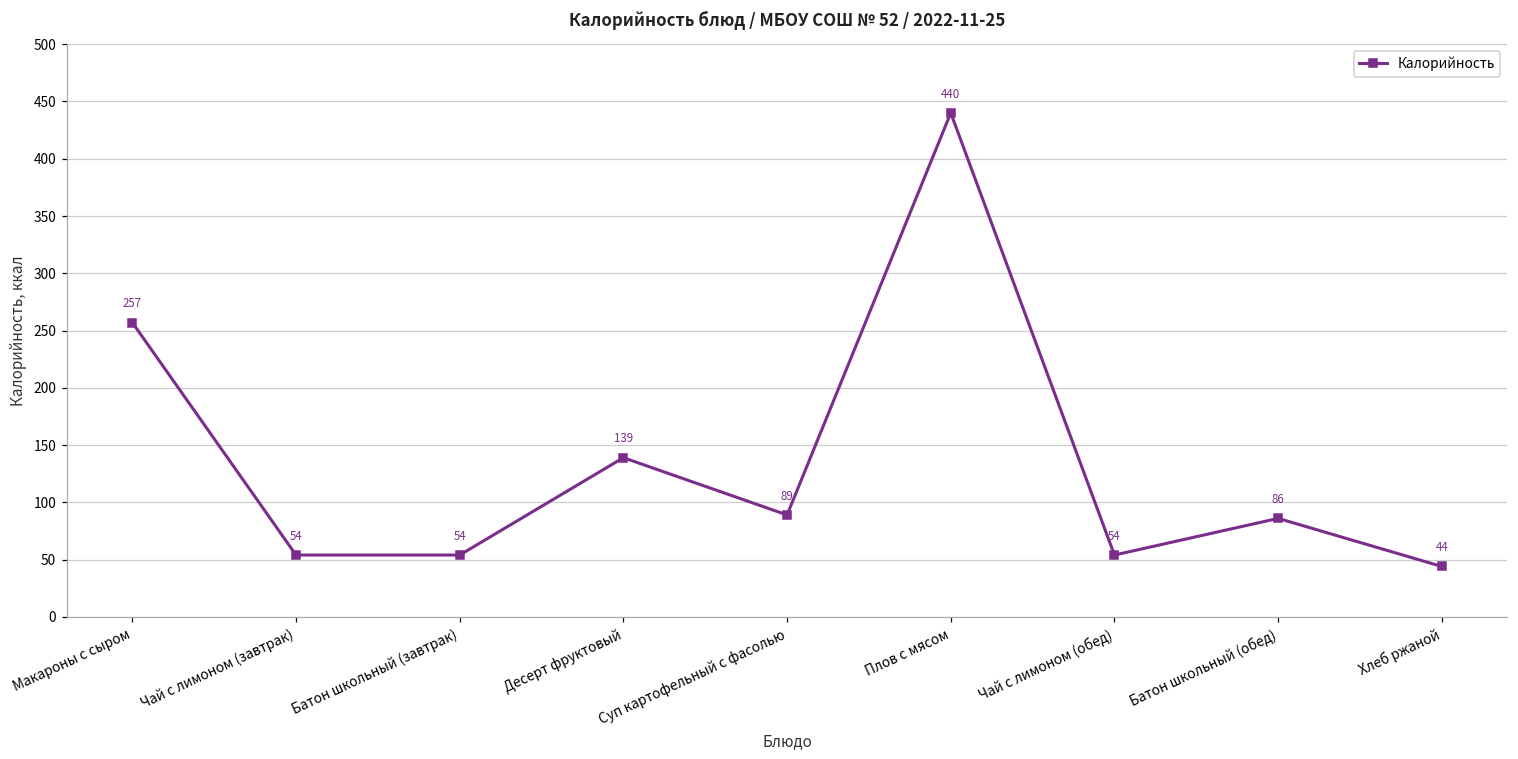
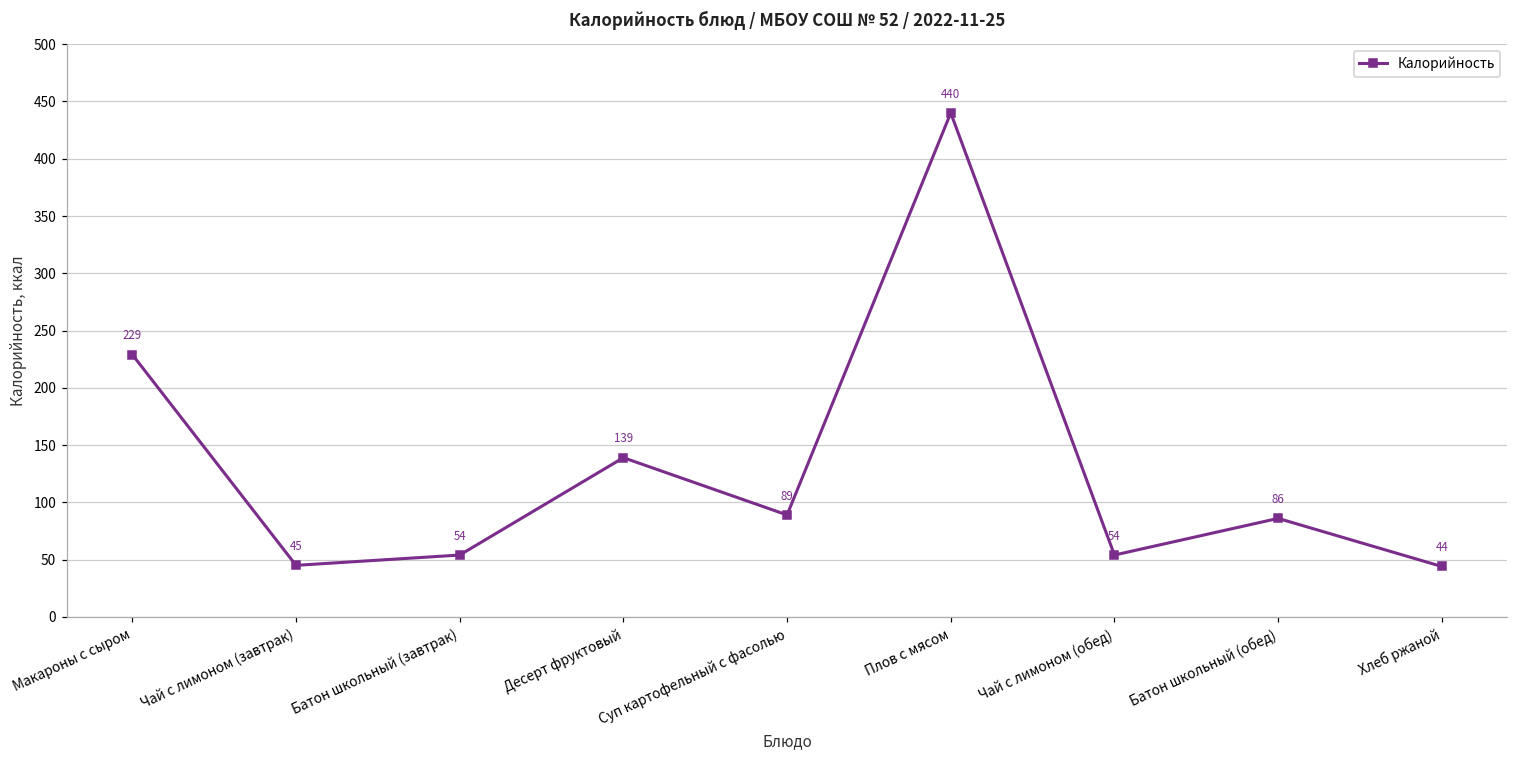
Макароны с сыром: 257 -> 229
Чай с лимоном (завтрак): 54 -> 45
